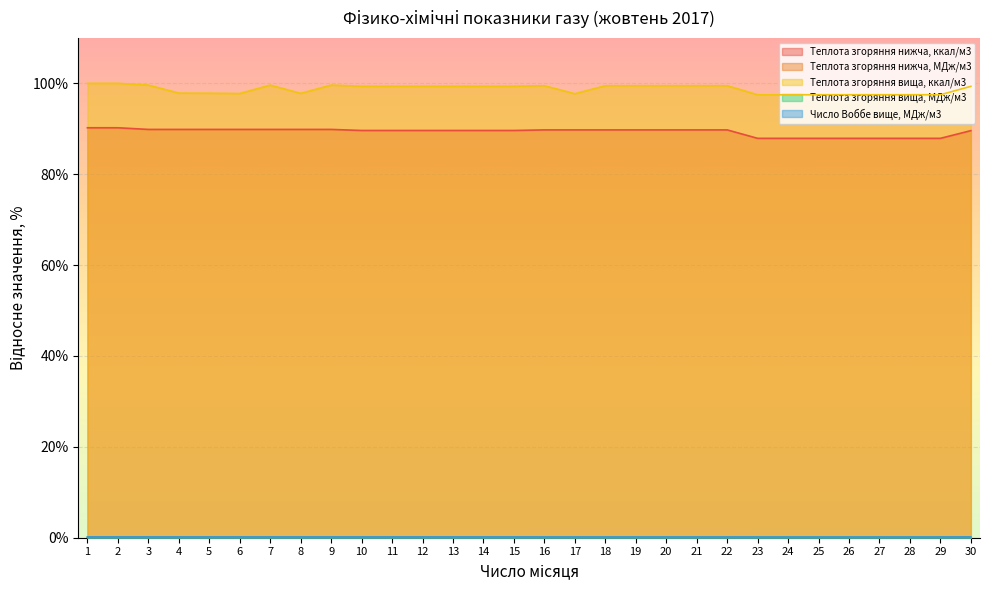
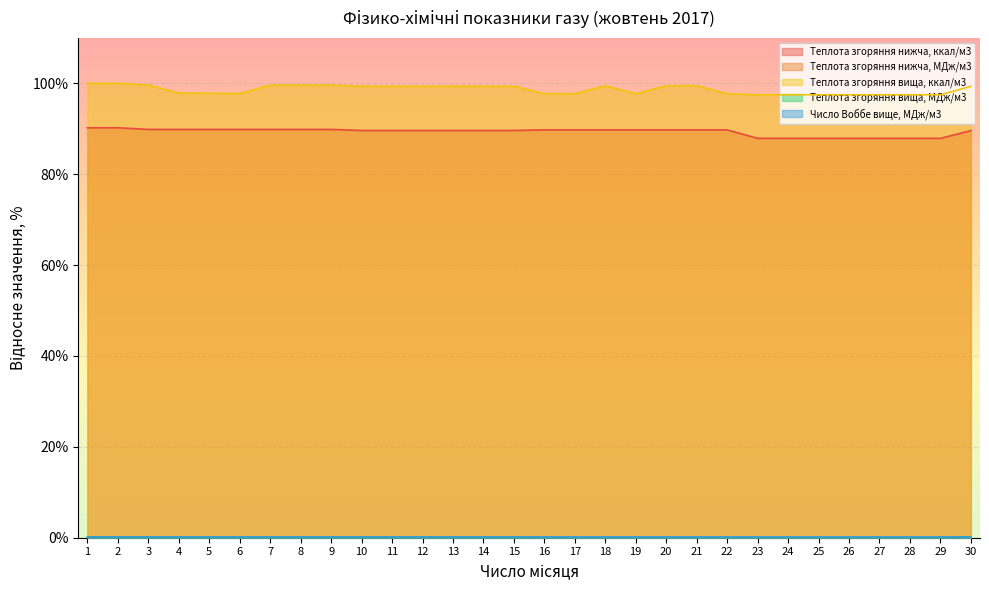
Теплота згоряння вища, ккал/м3, 8: 98% -> 100%
Теплота згоряння вища, ккал/м3, 16: 99% -> 98%
Теплота згоряння вища, ккал/м3, 19: 99% -> 98%
Теплота згоряння вища, ккал/м3, 22: 99% -> 98%
